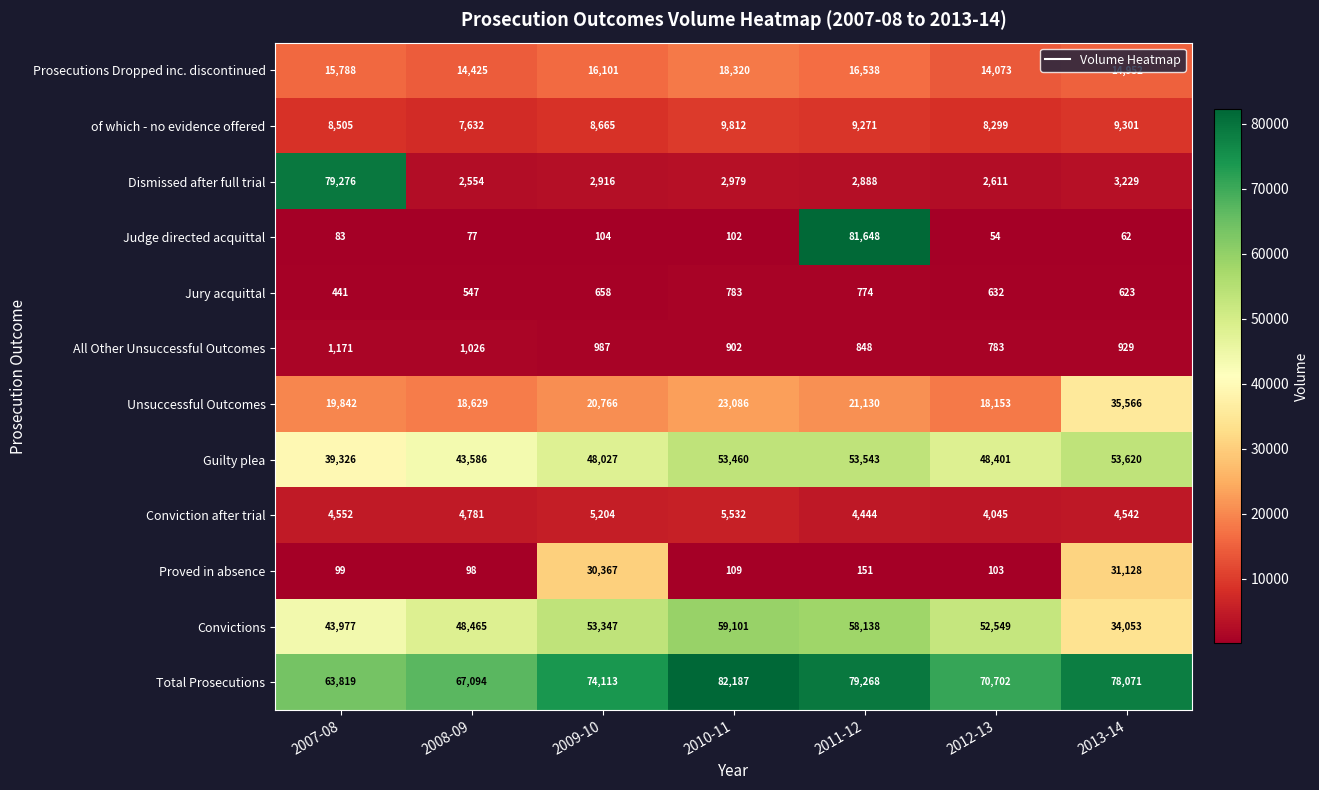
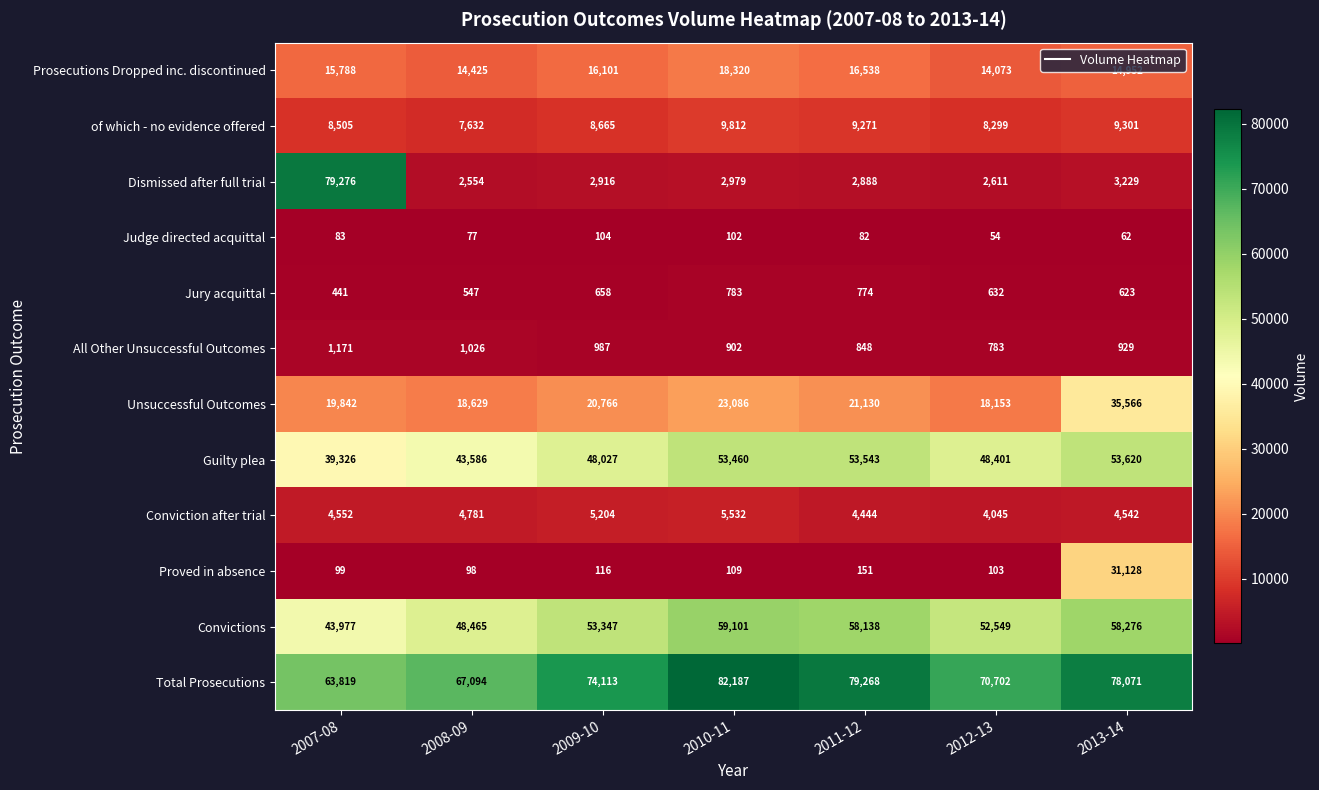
Judge directed acquittal, 2011-12: 81,648 -> 82
Proved in absence, 2009-10: 30,367 -> 116
Convictions, 2013-14: 34,053 -> 58,276
